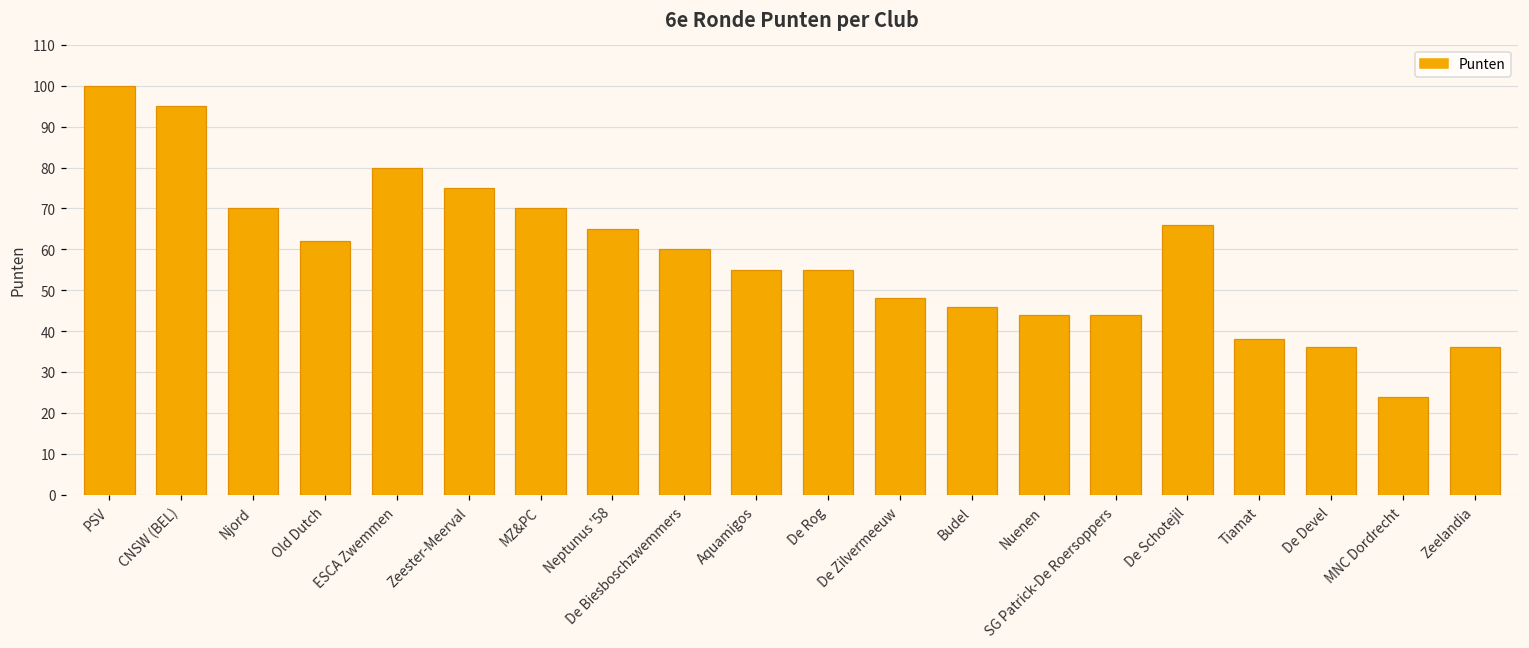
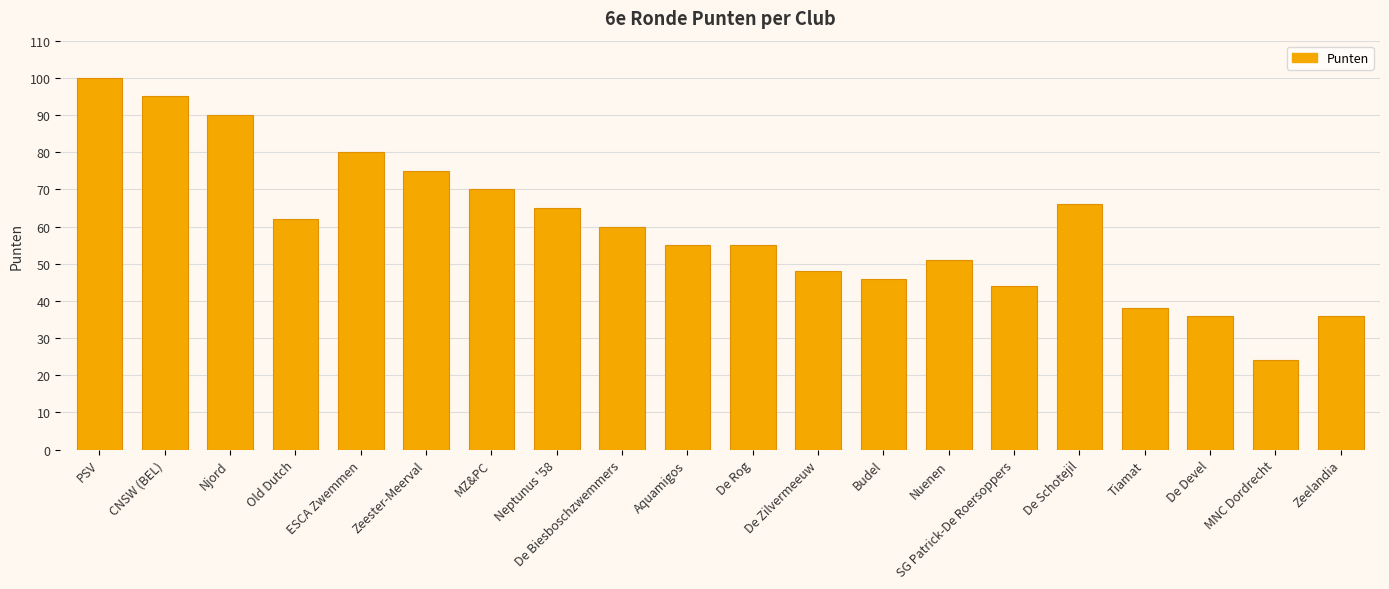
Njord: 70 -> 90
Nuenen: 44 -> 51
